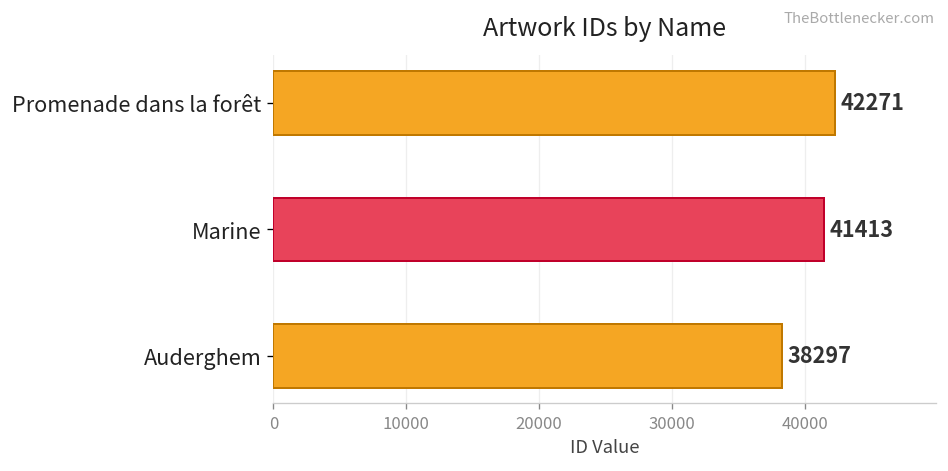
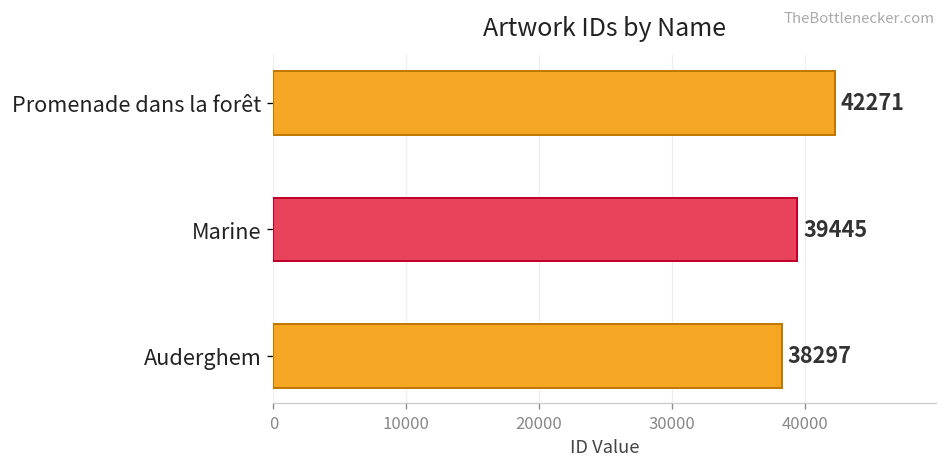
Marine: 41413 -> 39445
